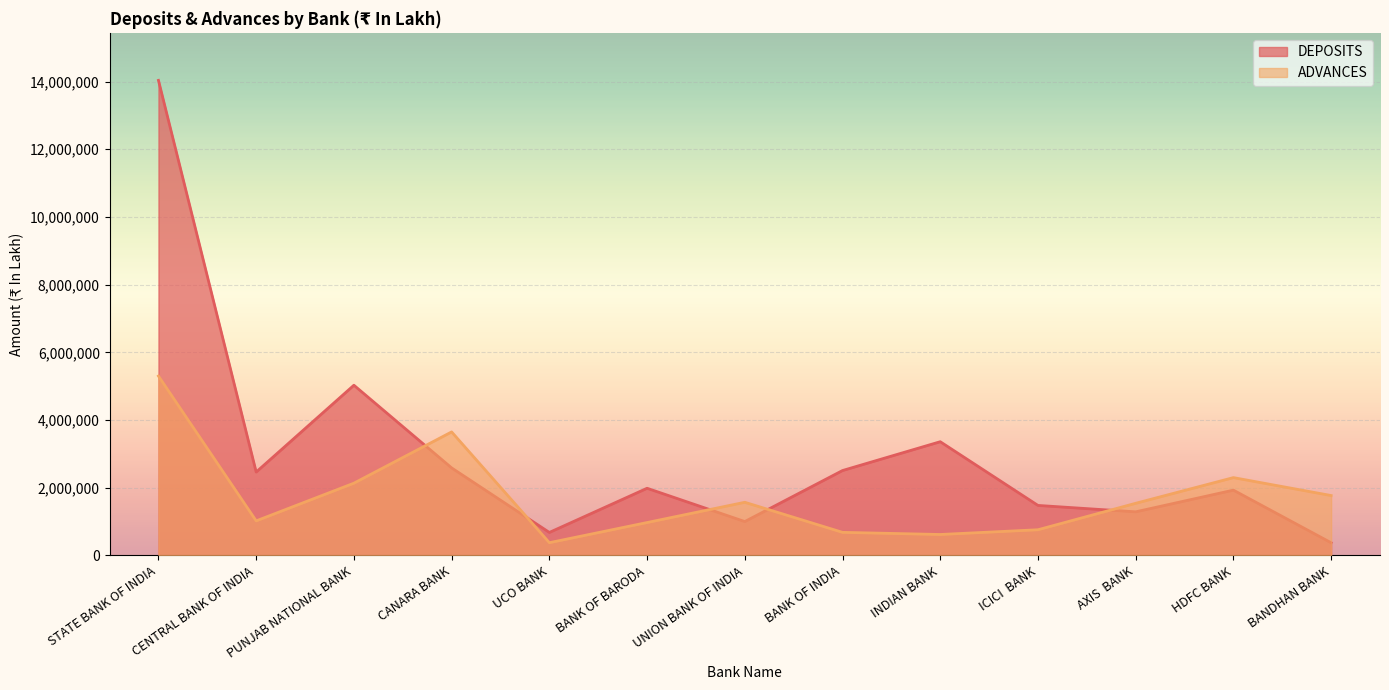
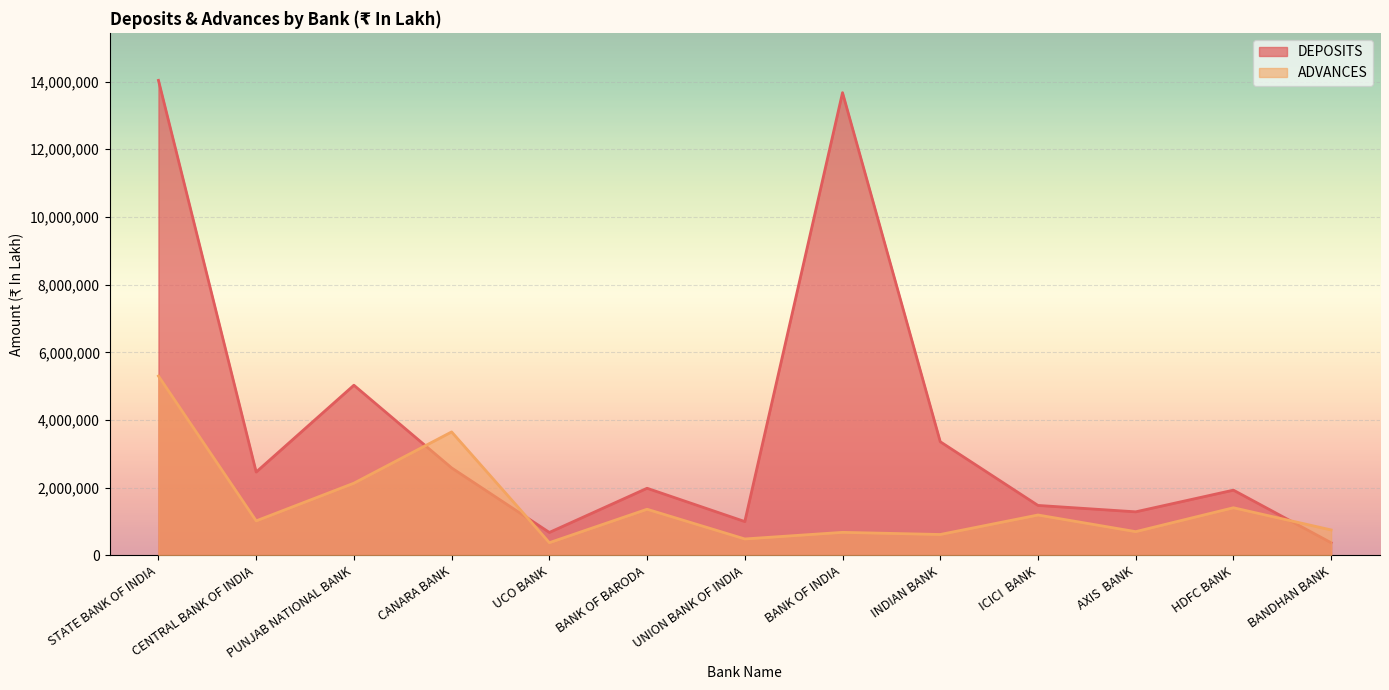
ADVANCES, BANK OF BARODA: 1,000,000 -> 1,400,000
ADVANCES, UNION BANK OF INDIA: 1,600,000 -> 500,000
DEPOSITS, BANK OF INDIA: 2,500,000 -> 13,700,000
ADVANCES, ICICI BANK: 800,000 -> 1,200,000
ADVANCES, AXIS BANK: 1,500,000 -> 700,000
ADVANCES, HDFC BANK: 2,300,000 -> 1,400,000
ADVANCES, BANDHAN BANK: 1,800,000 -> 800,000
